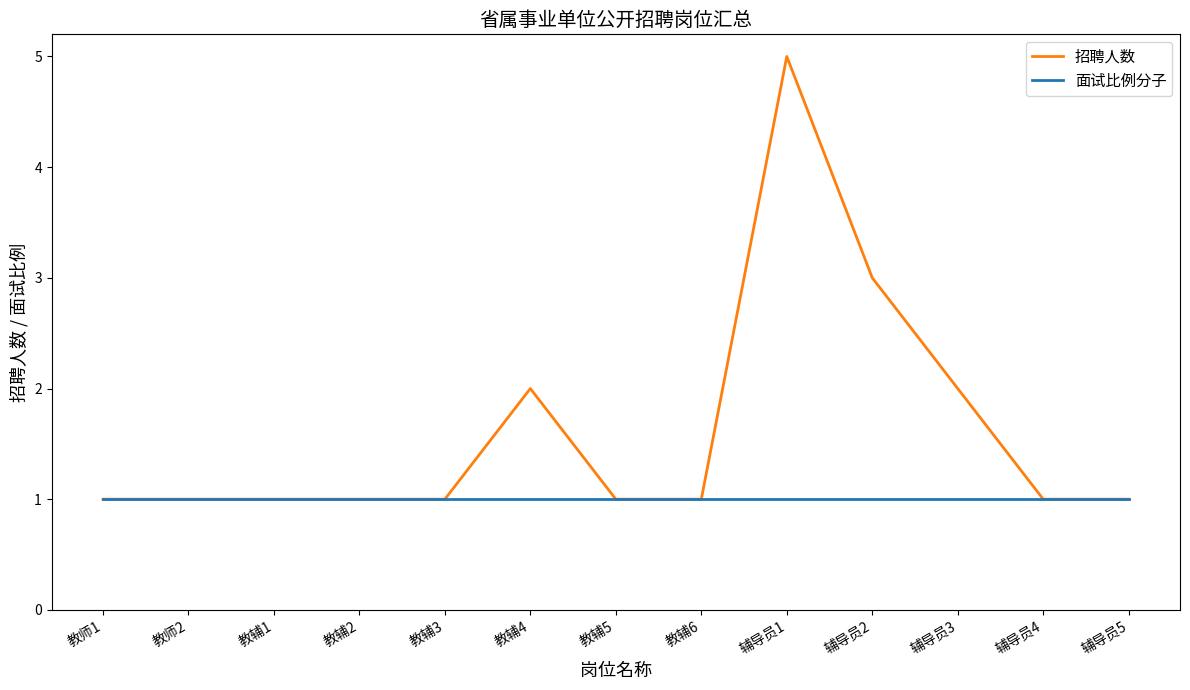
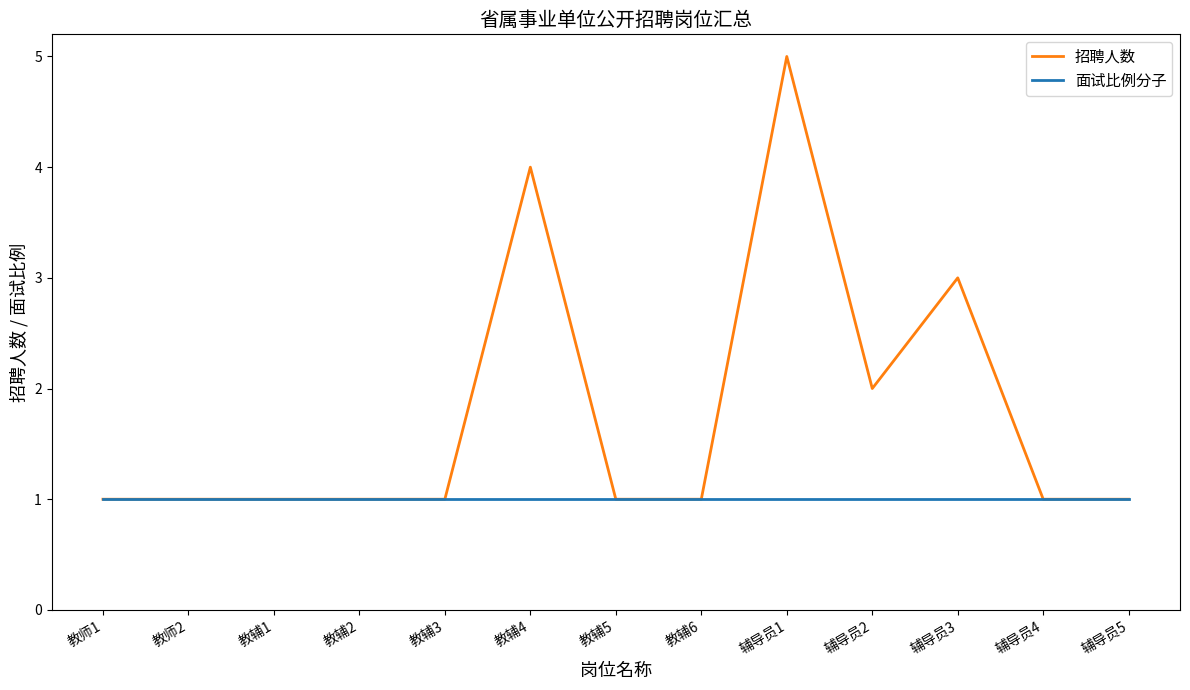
招聘人数, 教辅4: 2 -> 4
招聘人数, 辅导员2: 3 -> 2
招聘人数, 辅导员3: 2 -> 3
